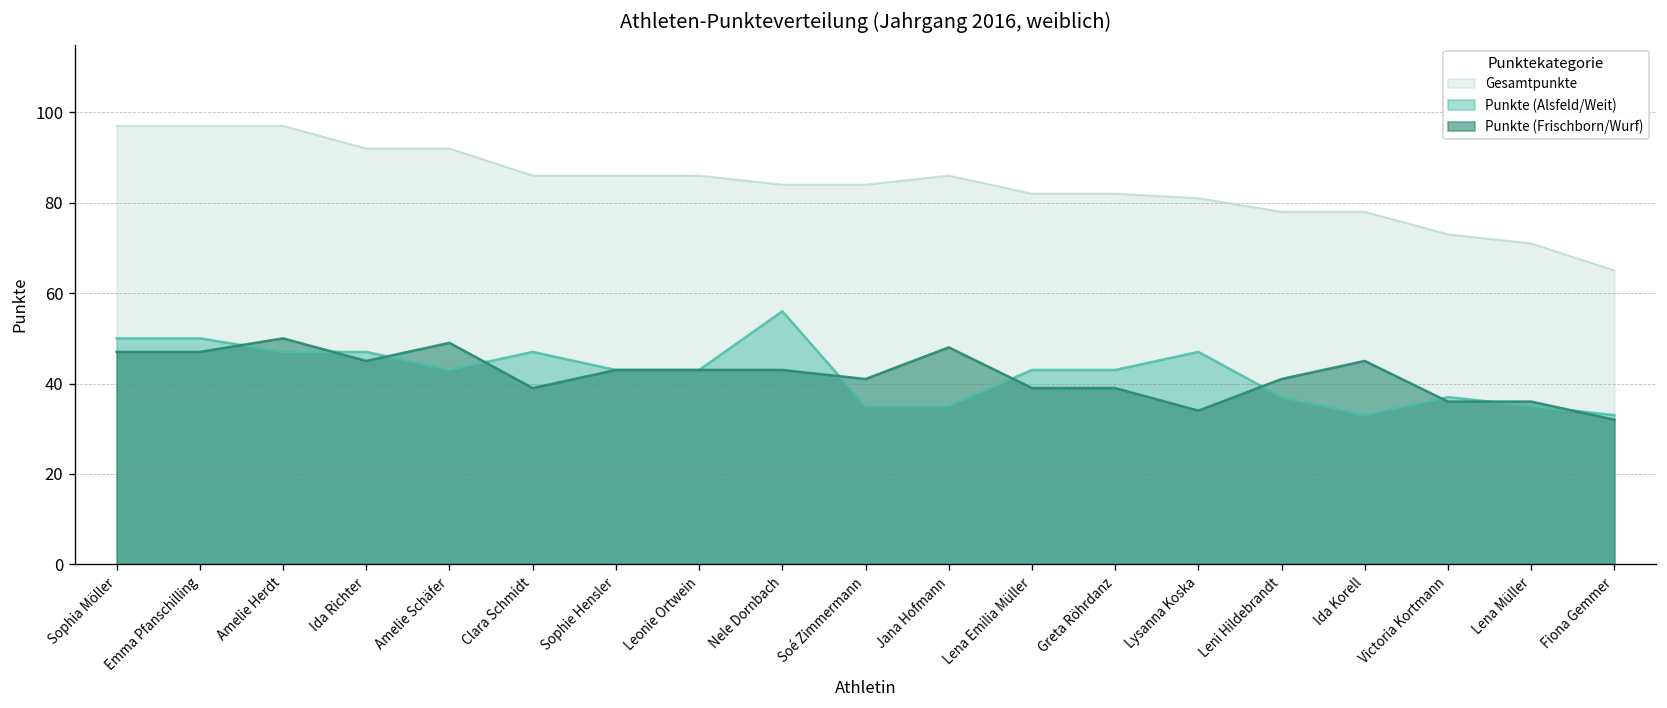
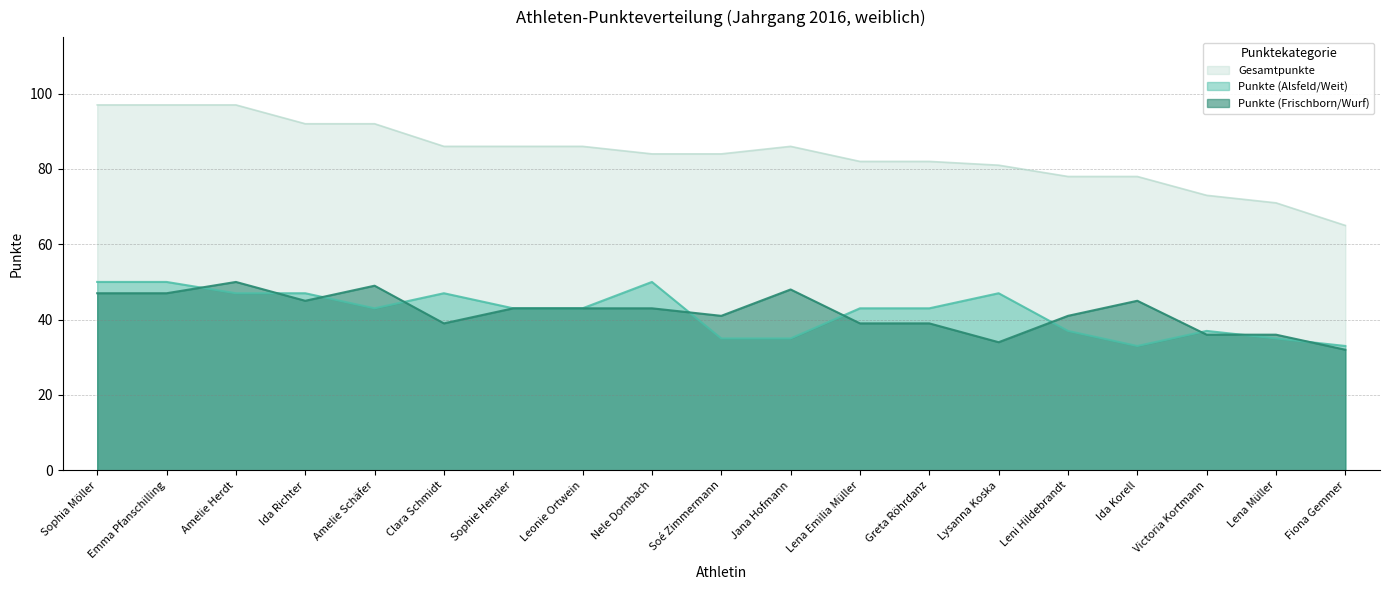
Punkte (Alsfeld/Weit), Nele Dornbach: 56 -> 50
